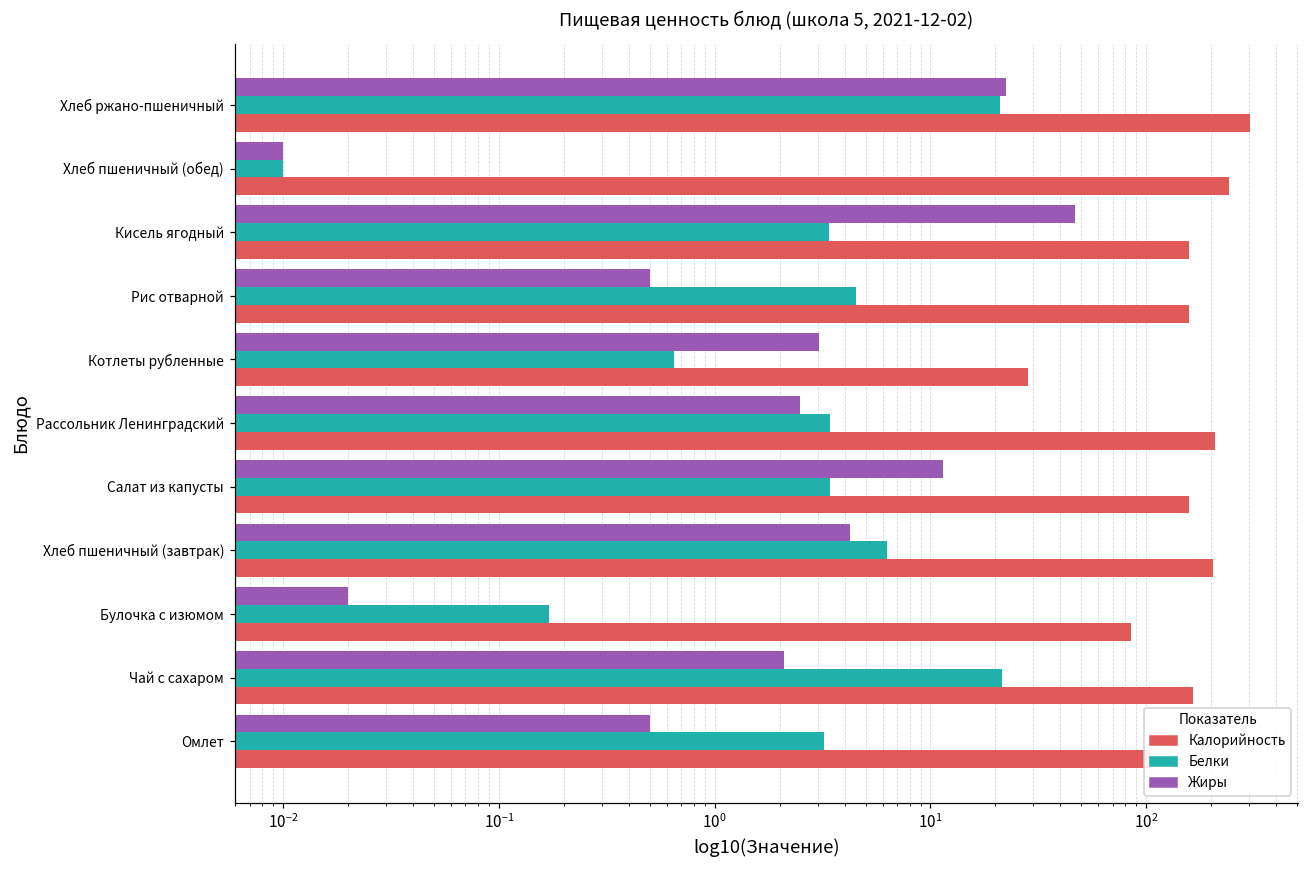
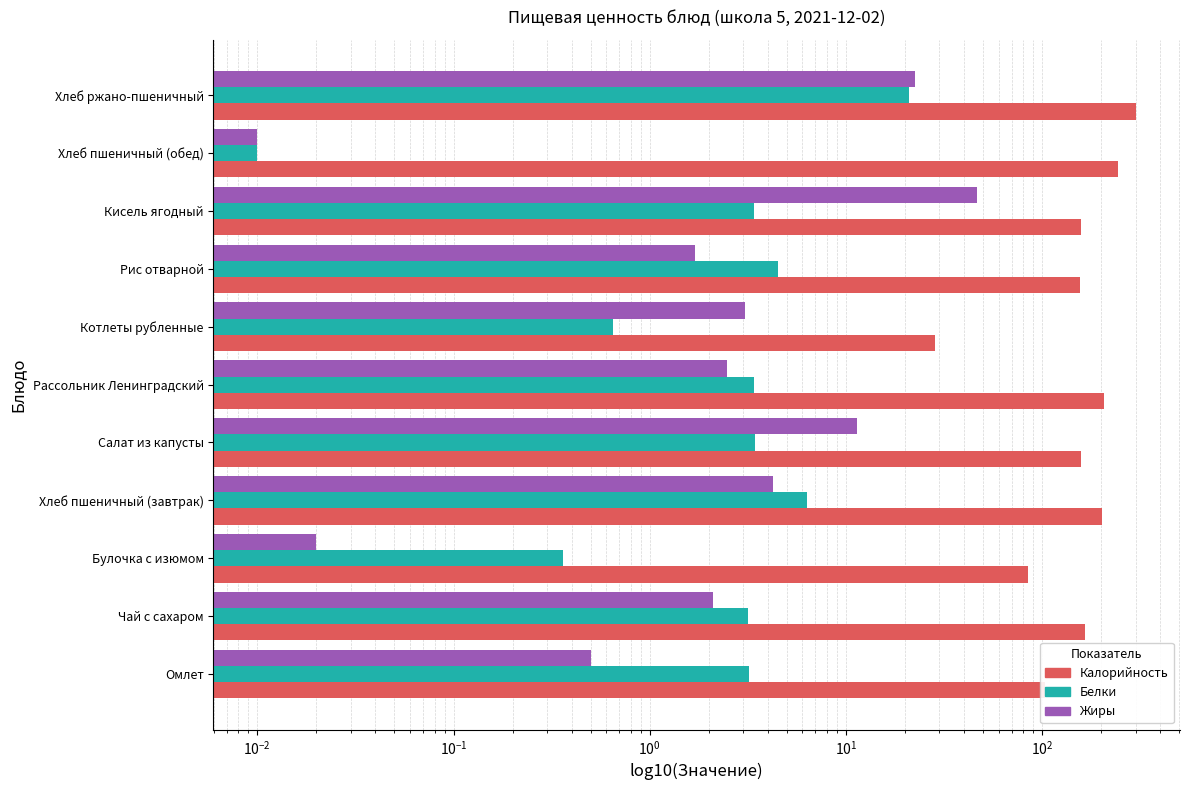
Жиры, Рис отварной: 0.5 -> 1.7
Белки, Булочка с изюмом: 0.17 -> 0.36
Белки, Чай с сахаром: 22 -> 3.2
